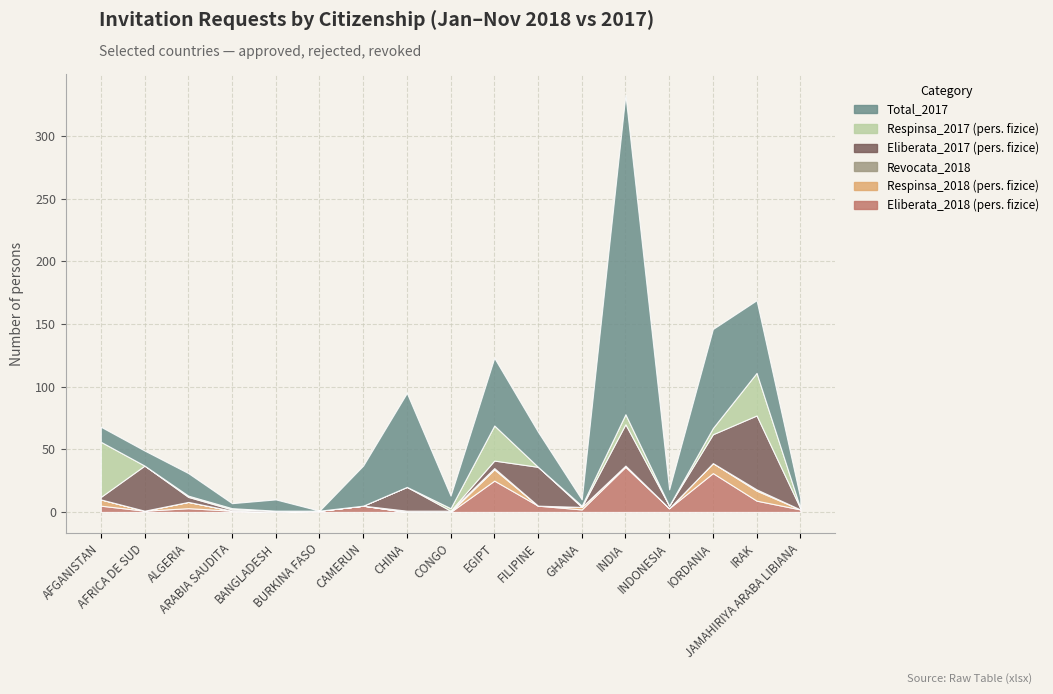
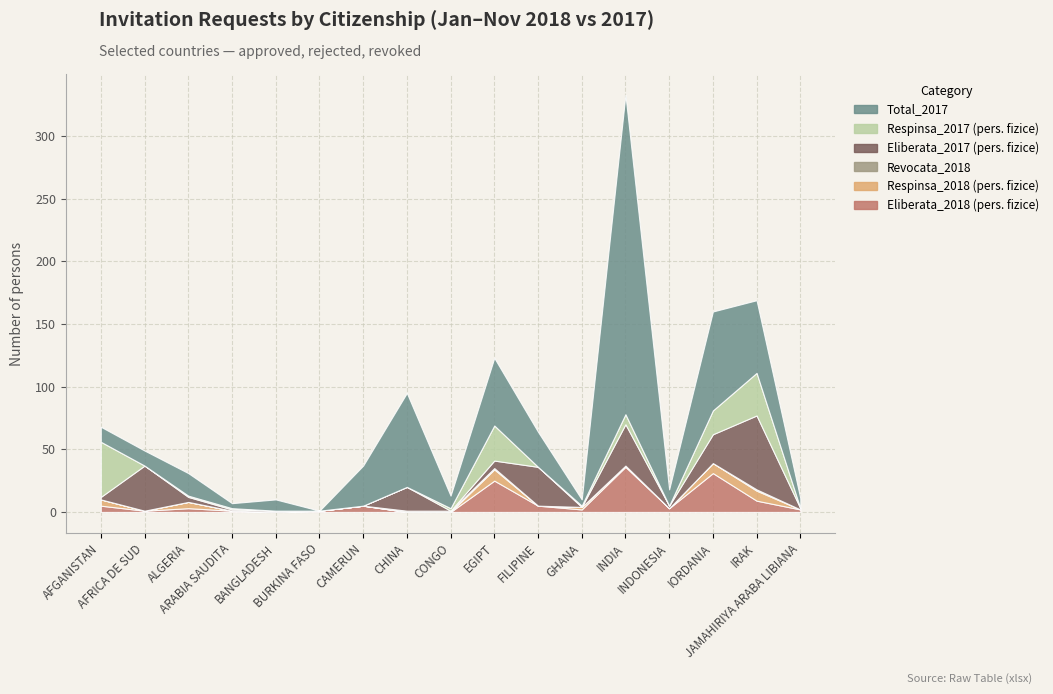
Respinsa_2017 (pers. fizice), IORDANIA: 5 -> 19
